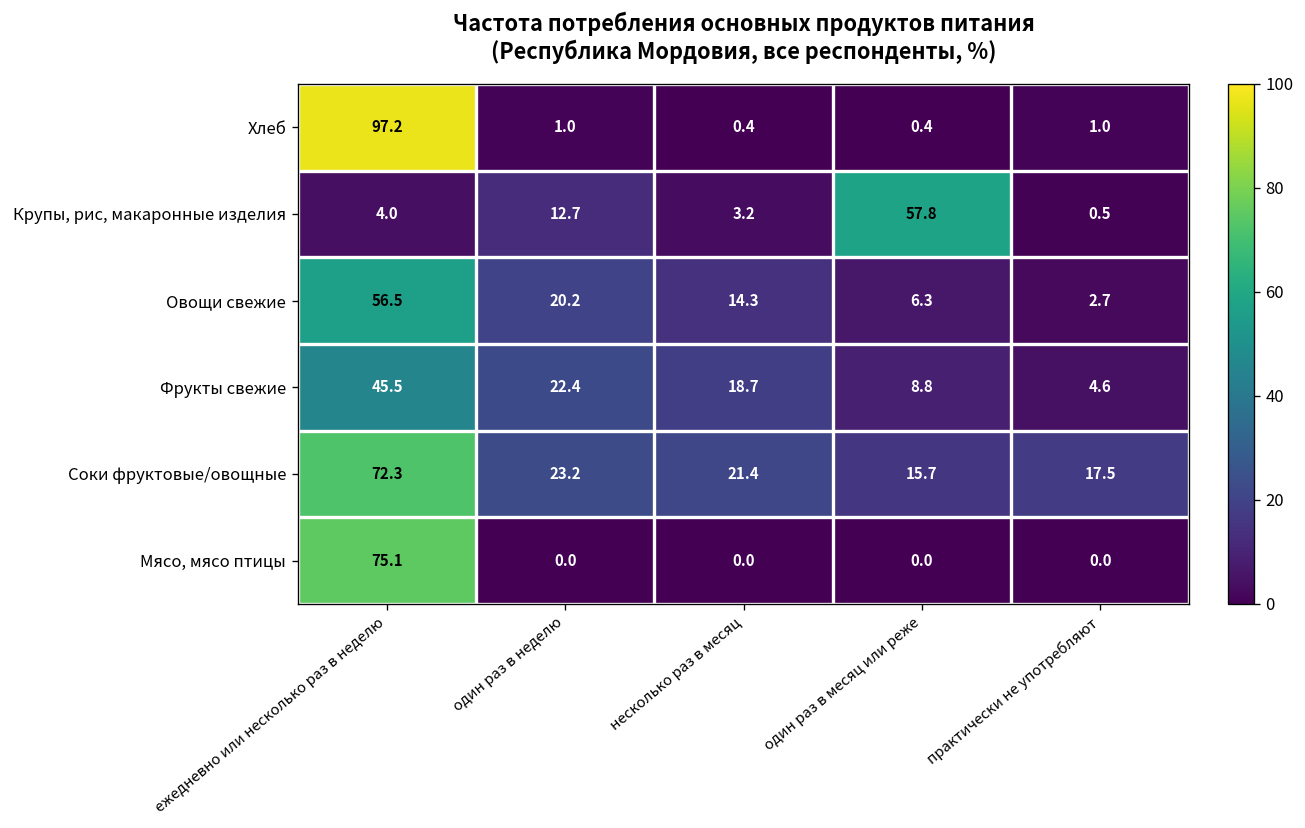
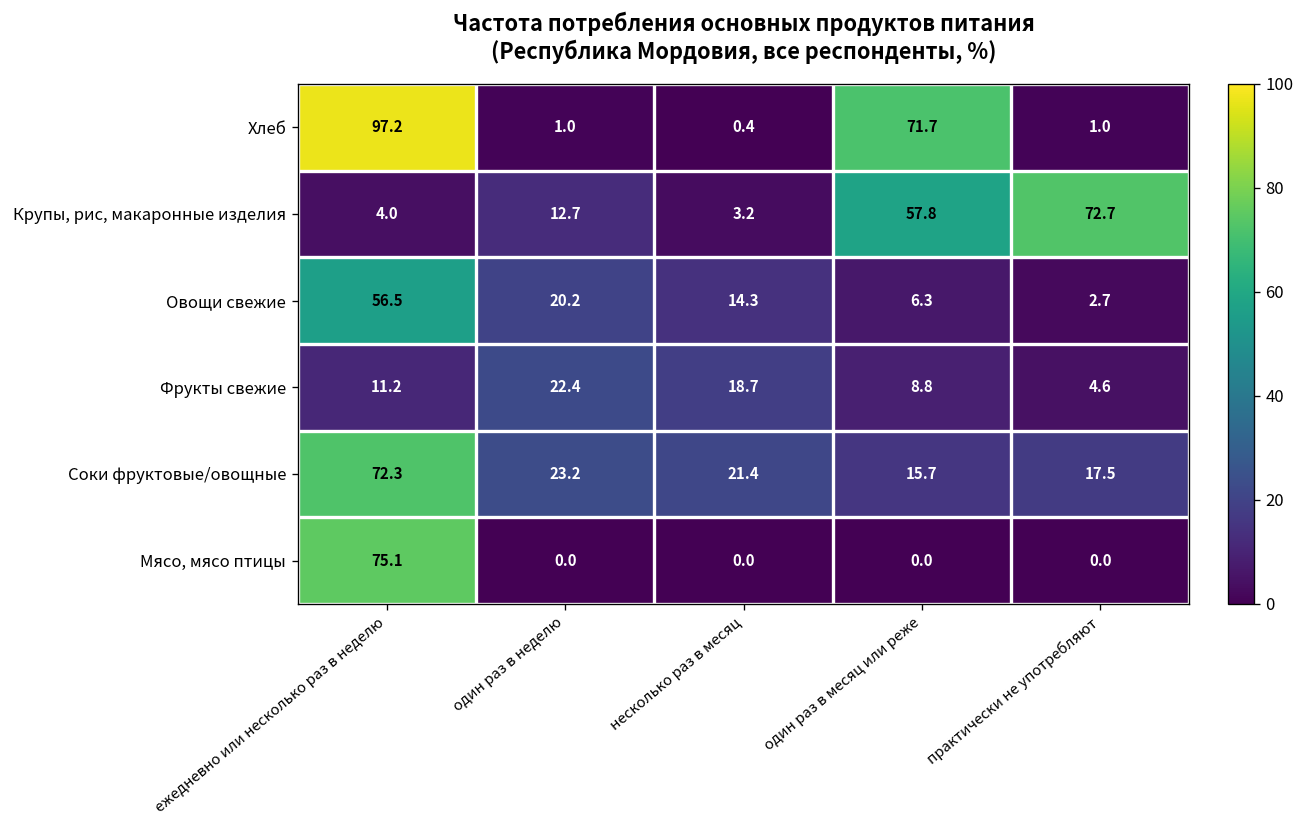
Хлеб, один раз в месяц или реже: 0.4 -> 71.7
Крупы, рис, макаронные изделия, практически не употребляют: 0.5 -> 72.7
Фрукты свежие, ежедневно или несколько раз в неделю: 45.5 -> 11.2
